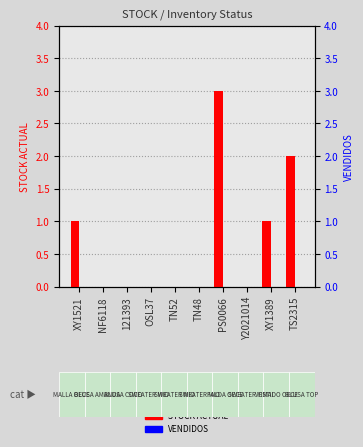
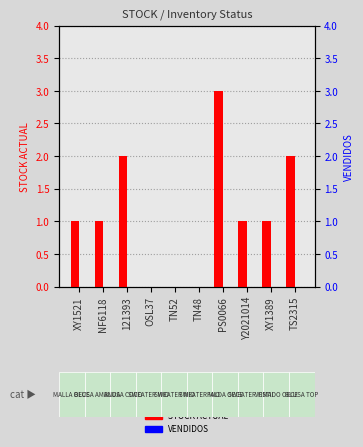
STOCK ACTUAL, NF6118: 0 -> 1
STOCK ACTUAL, 121393: 0 -> 2
STOCK ACTUAL, Y2021014: 0 -> 1
